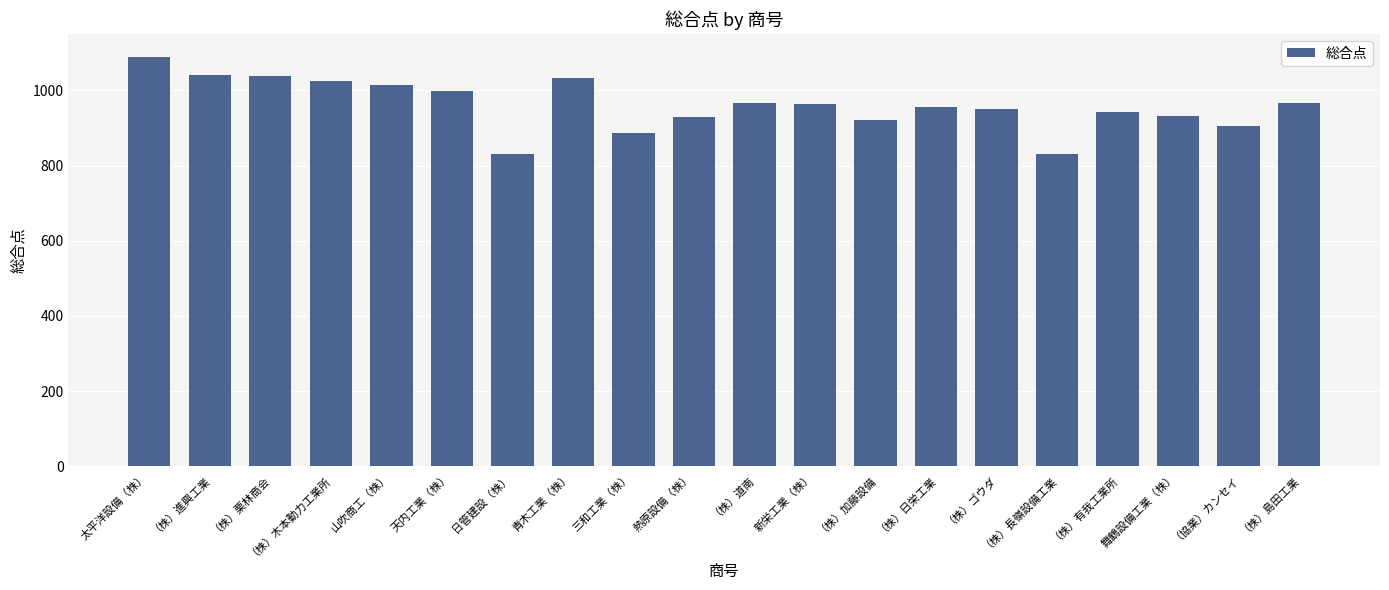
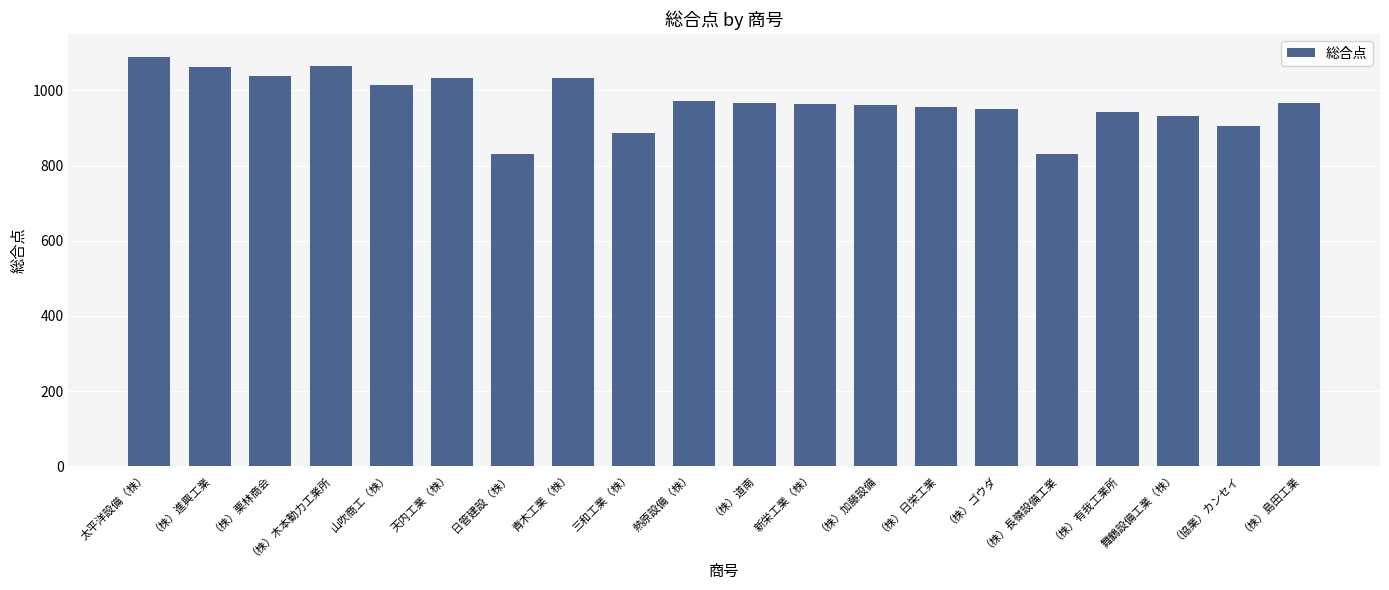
（株）進興工業: 1040 -> 1060
（株）木本動力工業所: 1030 -> 1070
天内工業（株）: 1000 -> 1030
熱原設備（株）: 930 -> 970
（株）加藤設備: 920 -> 960
